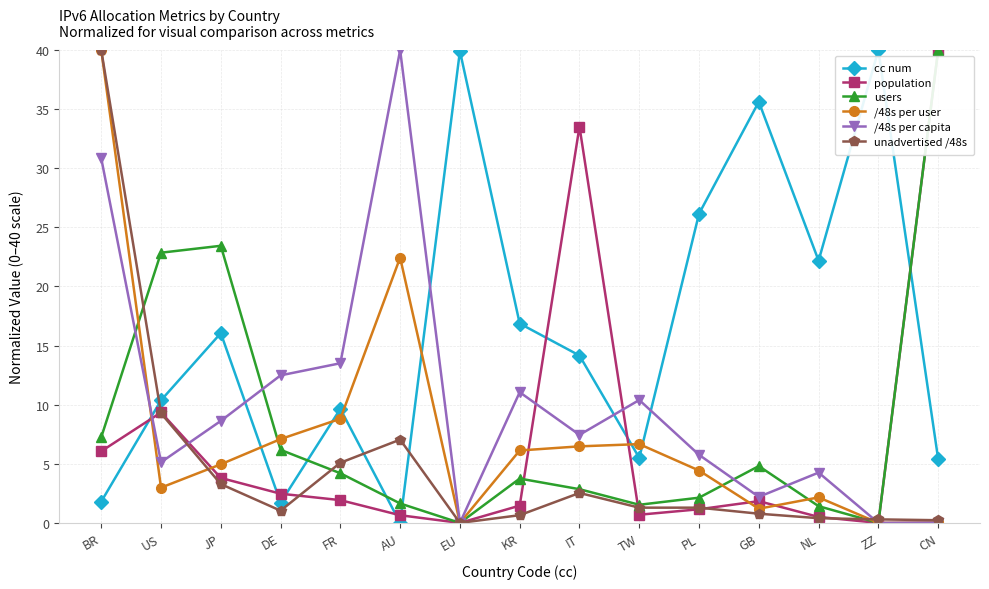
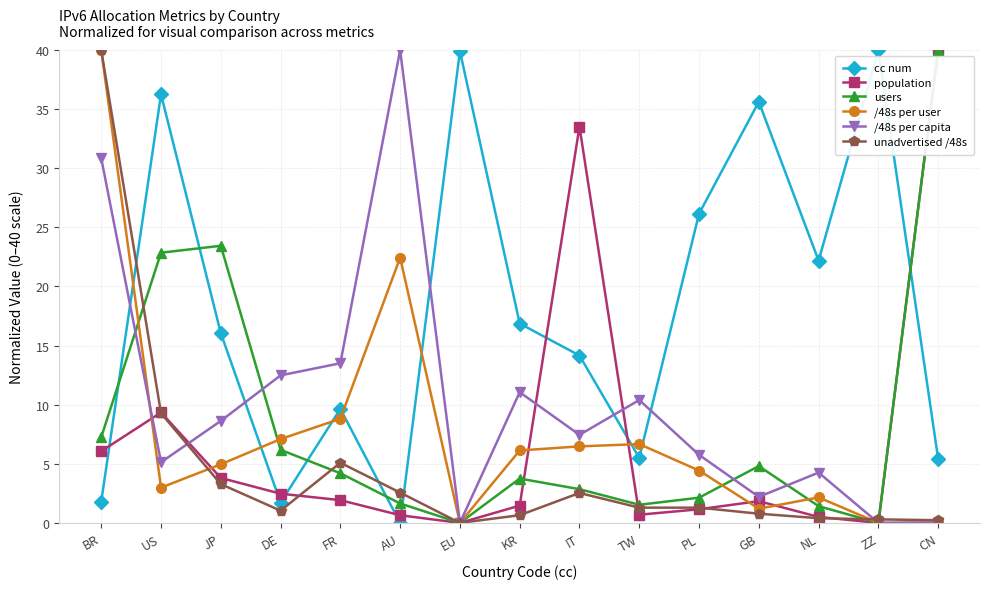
cc num, US: 10.4 -> 36.3
unadvertised /48s, AU: 7.0 -> 2.6
